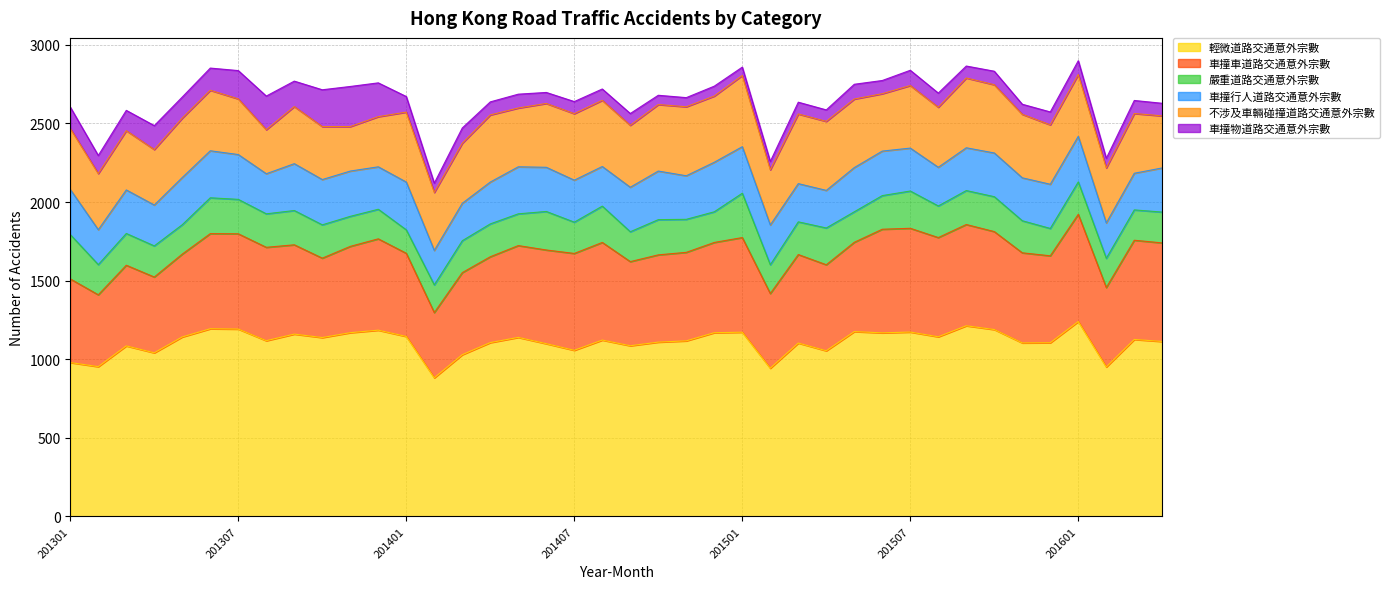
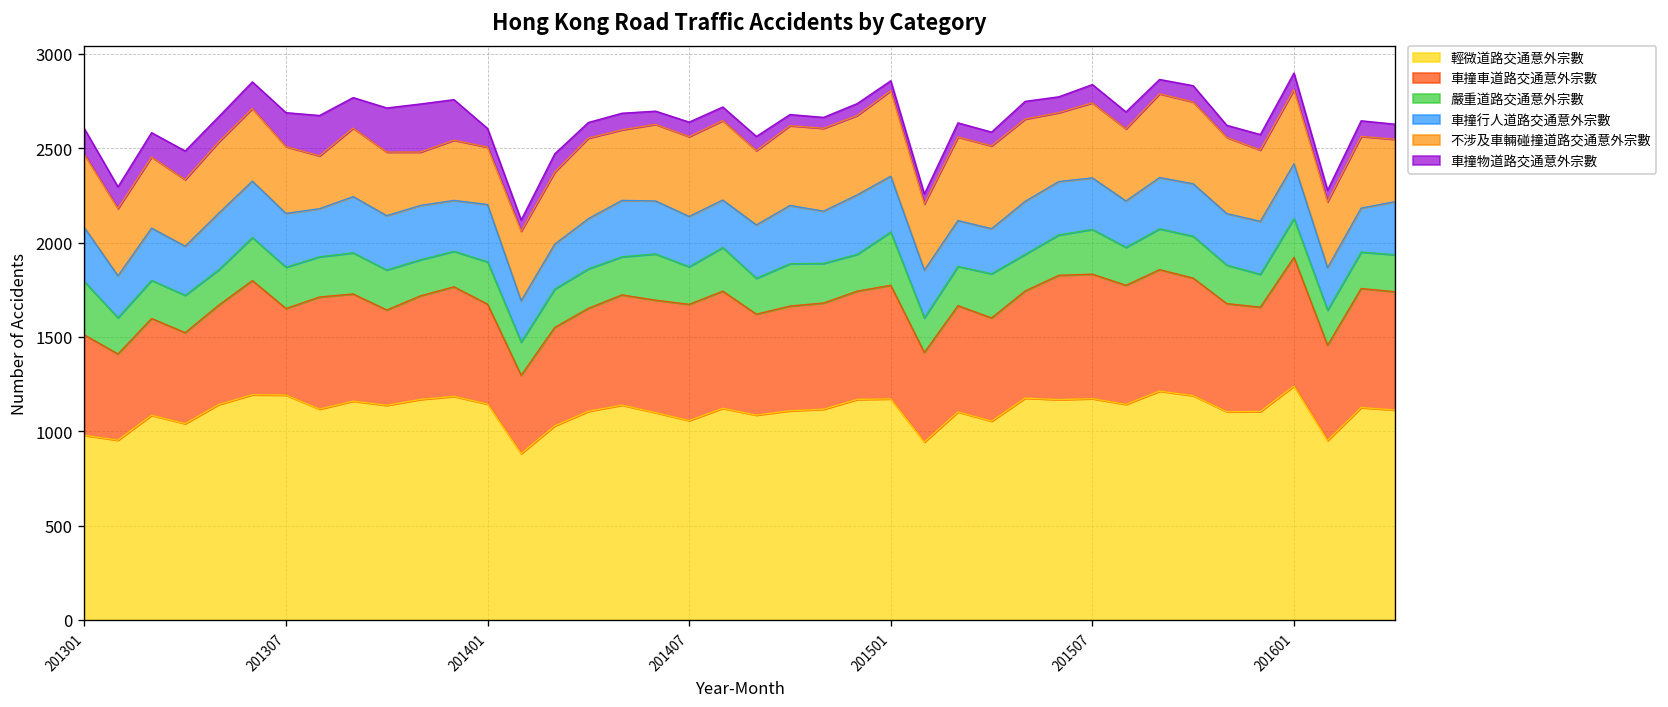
車撞車道路交通意外宗數, 201307: 610 -> 460
嚴重道路交通意外宗數, 201401: 150 -> 220
不涉及車輛碰撞道路交通意外宗數, 201401: 450 -> 300
